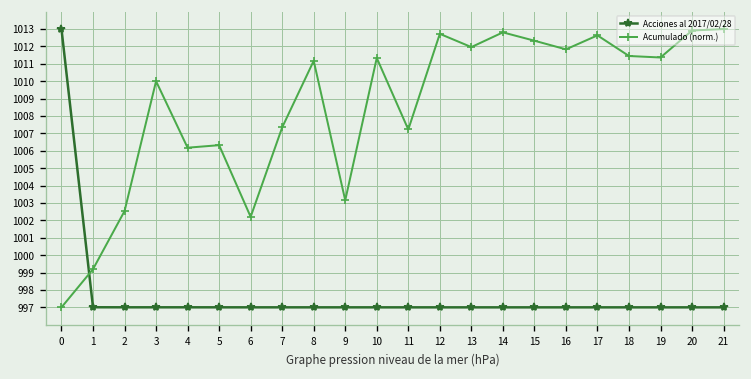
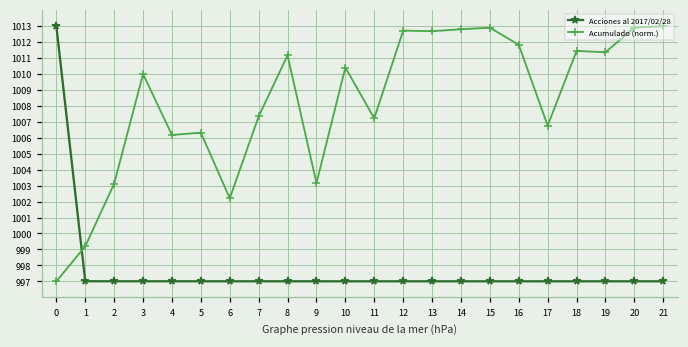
Acumulado (norm.), 2: 1002.5 -> 1003.1
Acumulado (norm.), 10: 1011.3 -> 1010.4
Acumulado (norm.), 13: 1012.0 -> 1012.7
Acumulado (norm.), 15: 1012.3 -> 1012.9
Acumulado (norm.), 17: 1012.6 -> 1006.8
